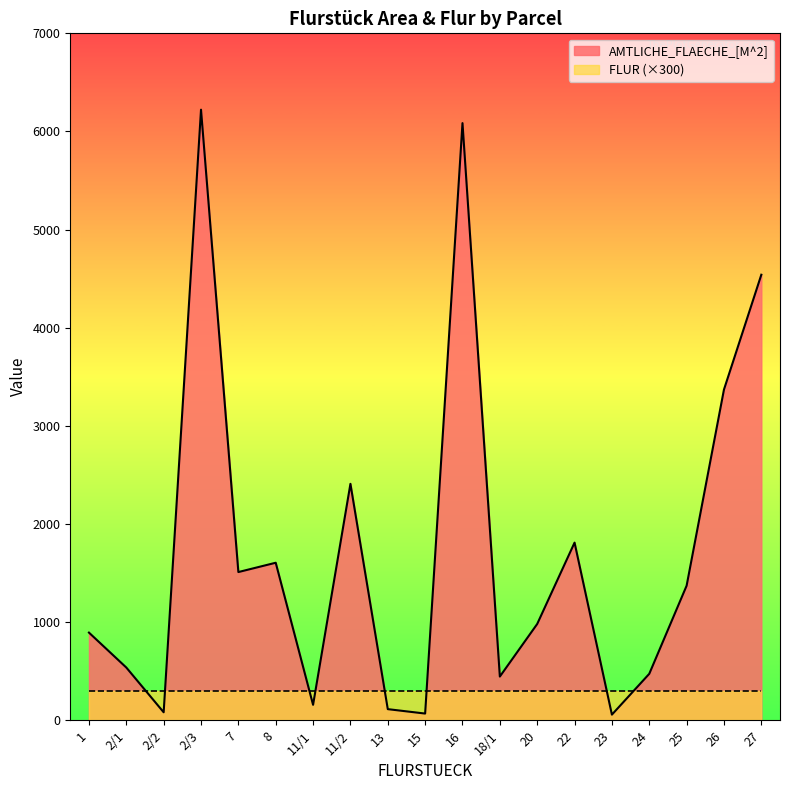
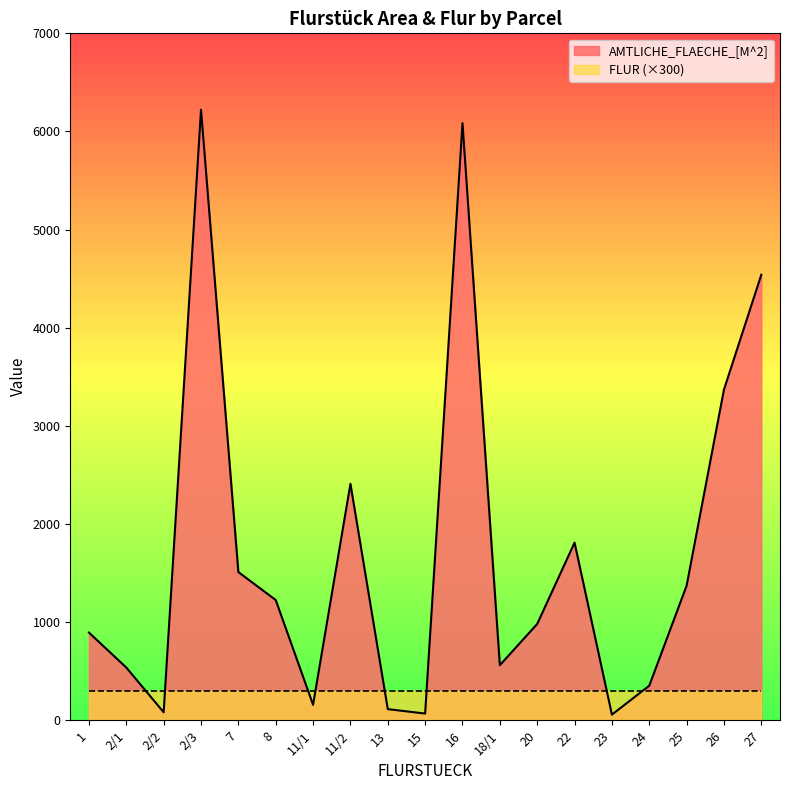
AMTLICHE_FLAECHE_[M^2], 8: 1600 -> 1200
AMTLICHE_FLAECHE_[M^2], 18/1: 400 -> 600
AMTLICHE_FLAECHE_[M^2], 24: 500 -> 400
